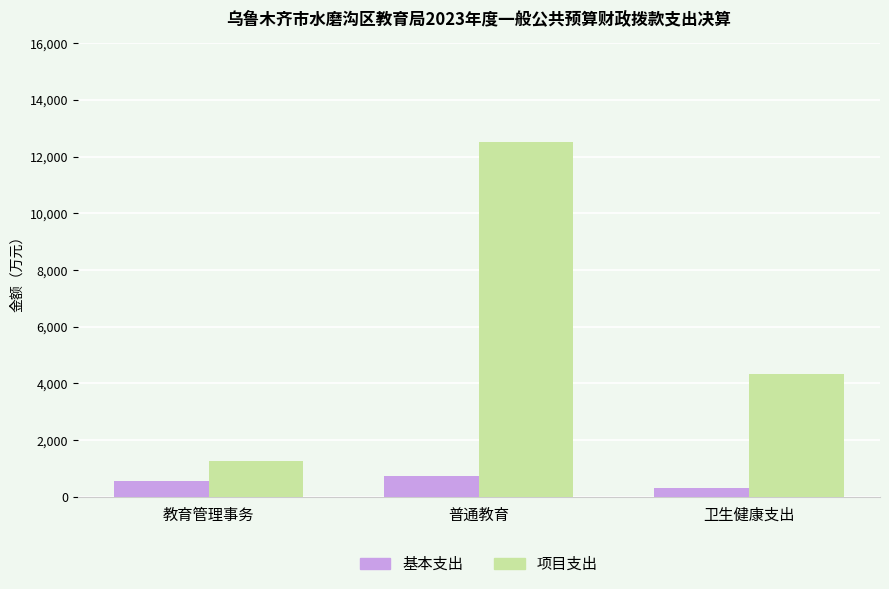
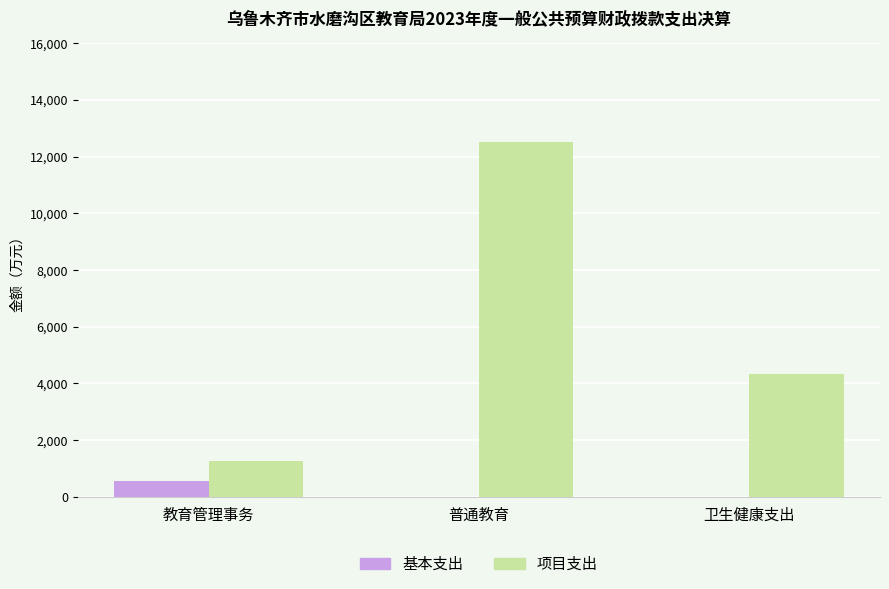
基本支出, 普通教育: 700 -> 0
基本支出, 卫生健康支出: 300 -> 0
